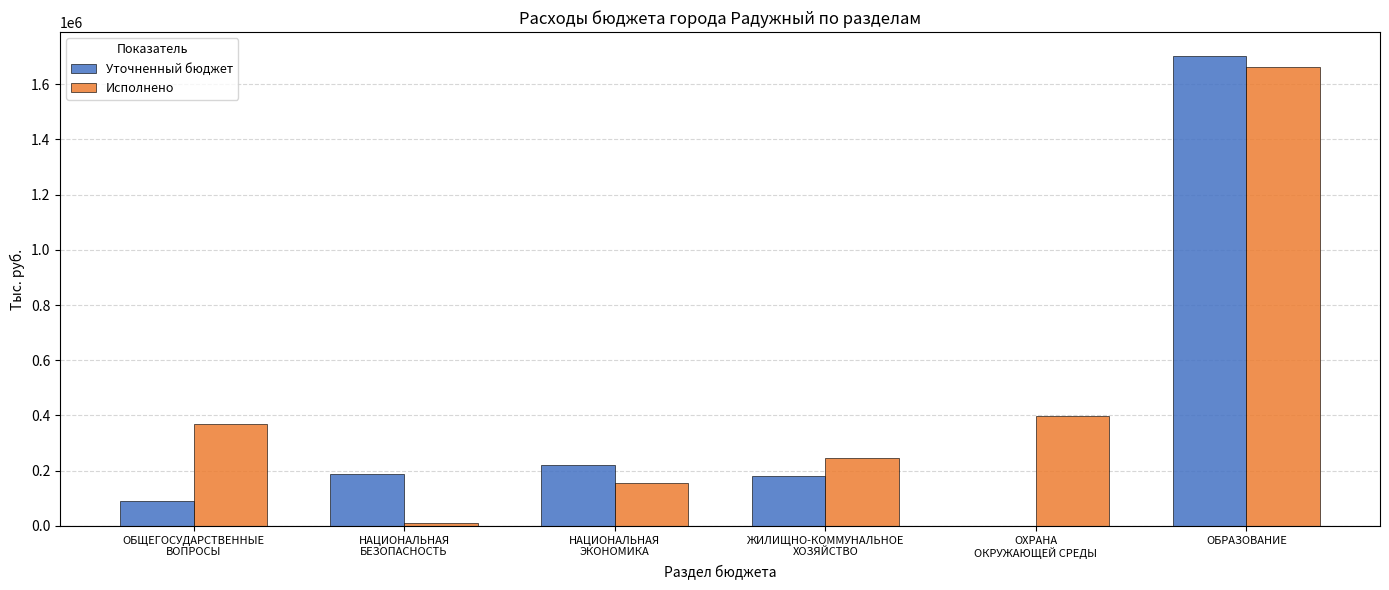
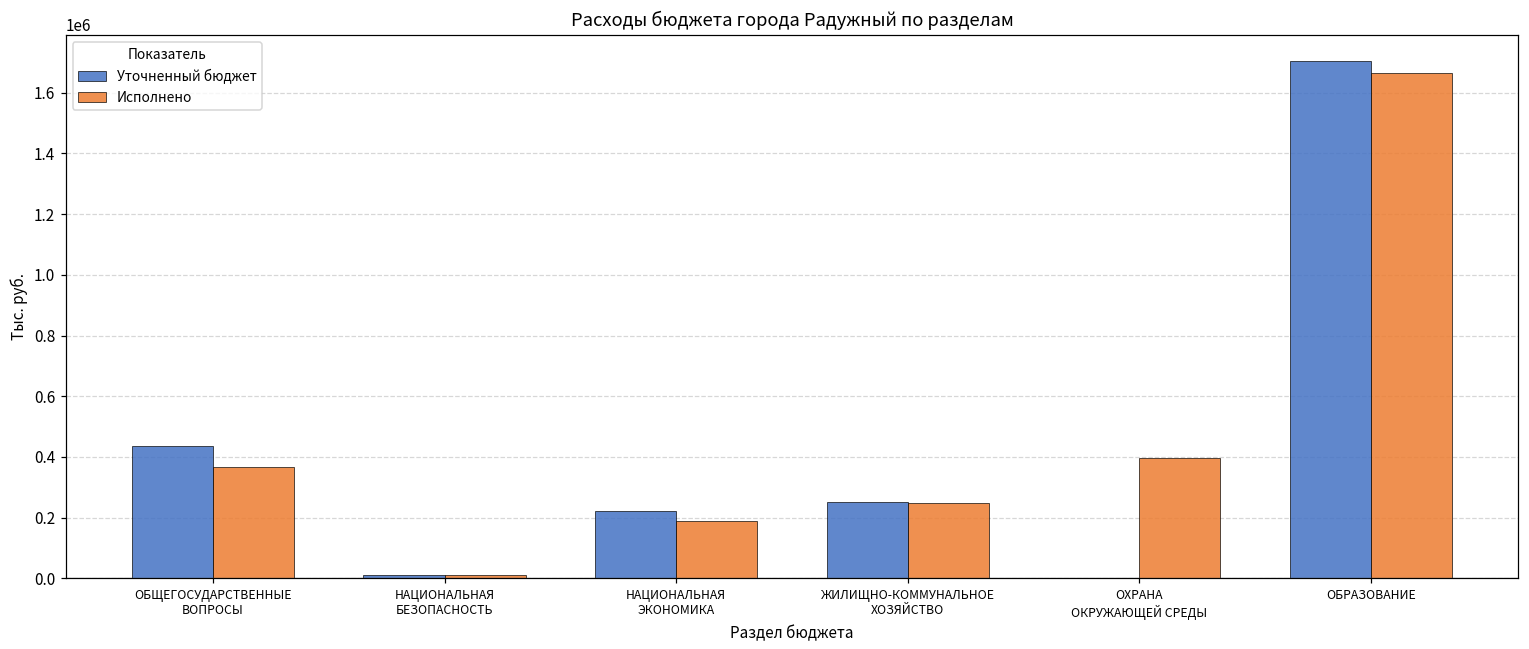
Уточненный бюджет, ОБЩЕГОСУДАРСТВЕННЫЕ ВОПРОСЫ: 90000 -> 440000
Уточненный бюджет, НАЦИОНАЛЬНАЯ БЕЗОПАСНОСТЬ: 190000 -> 10000
Исполнено, НАЦИОНАЛЬНАЯ ЭКОНОМИКА: 150000 -> 190000
Уточненный бюджет, ЖИЛИЩНО-КОММУНАЛЬНОЕ ХОЗЯЙСТВО: 180000 -> 250000
